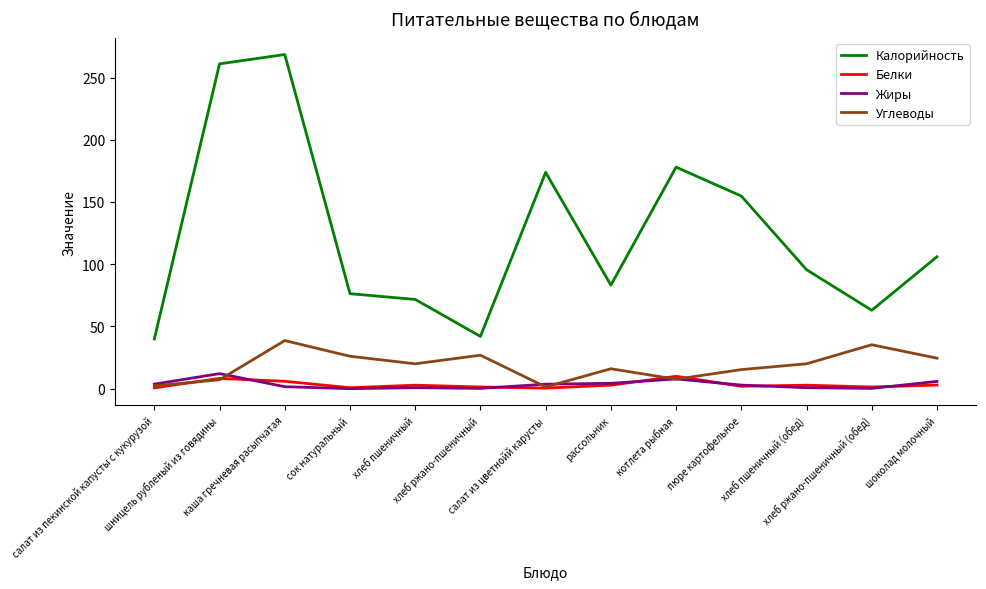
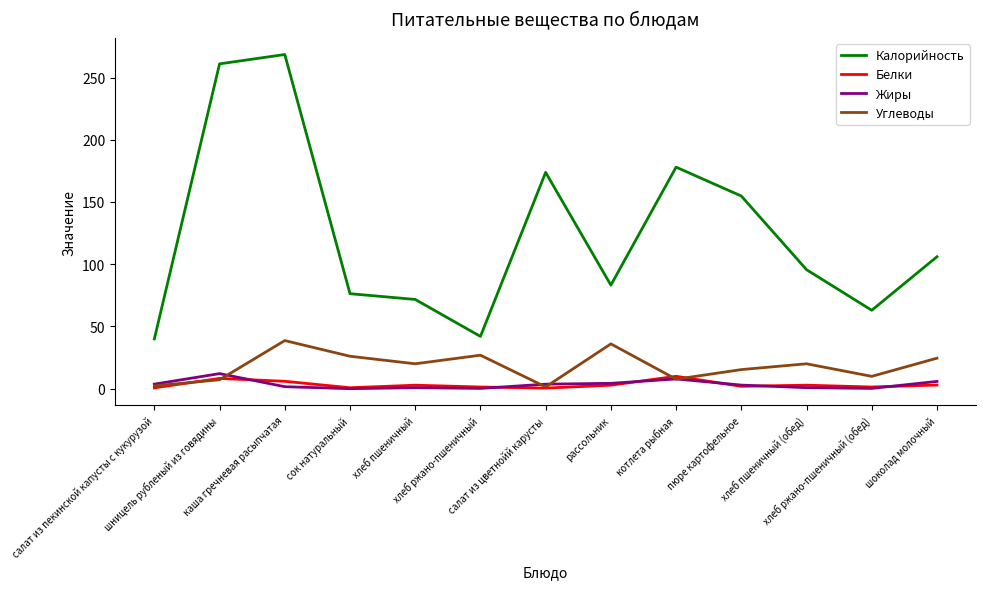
Углеводы, рассольник: 16 -> 36
Углеводы, хлеб ржано-пшеничный (обед): 35 -> 10
